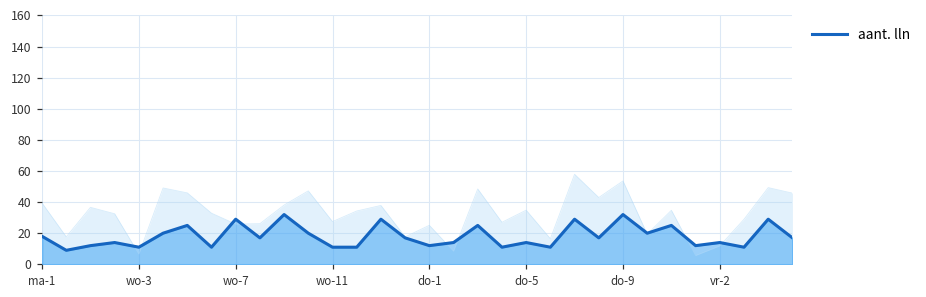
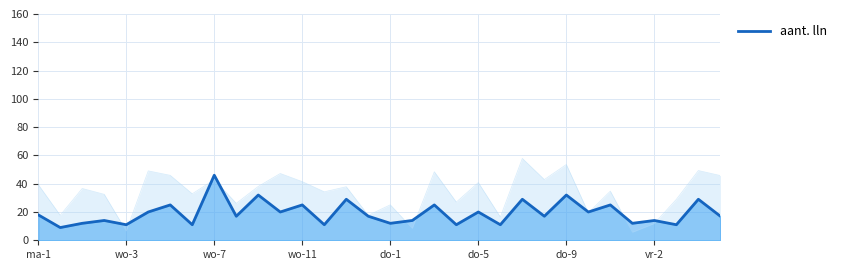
aant. lln, wo-7: 29 -> 46
aant. lln, wo-11: 11 -> 25
aant. lln, do-5: 14 -> 20
